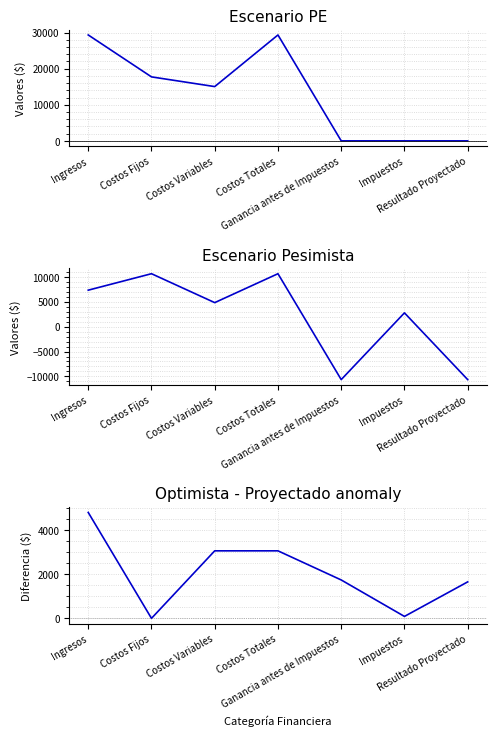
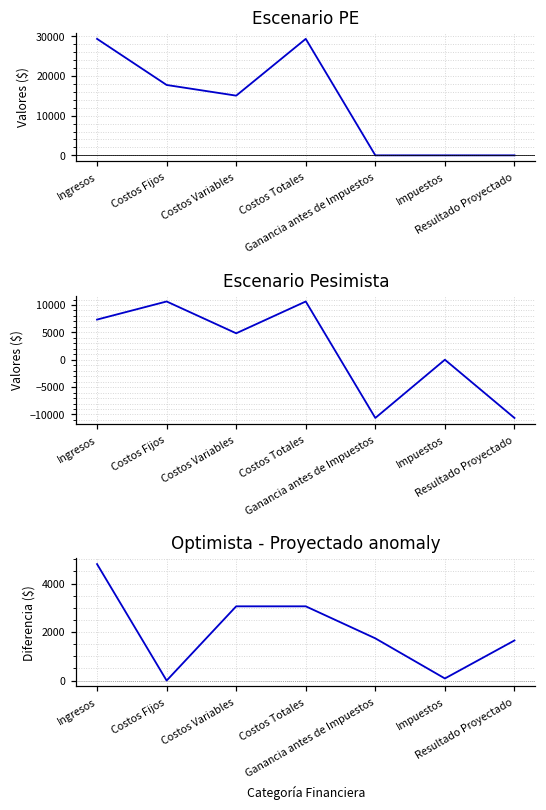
Escenario Pesimista, Impuestos: 3000 -> 0
